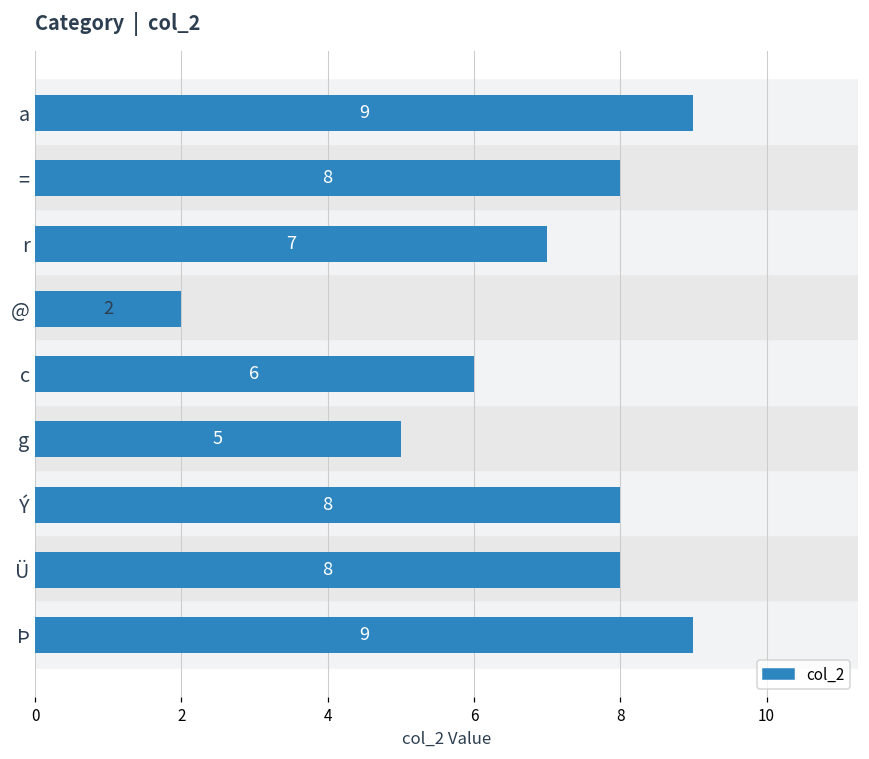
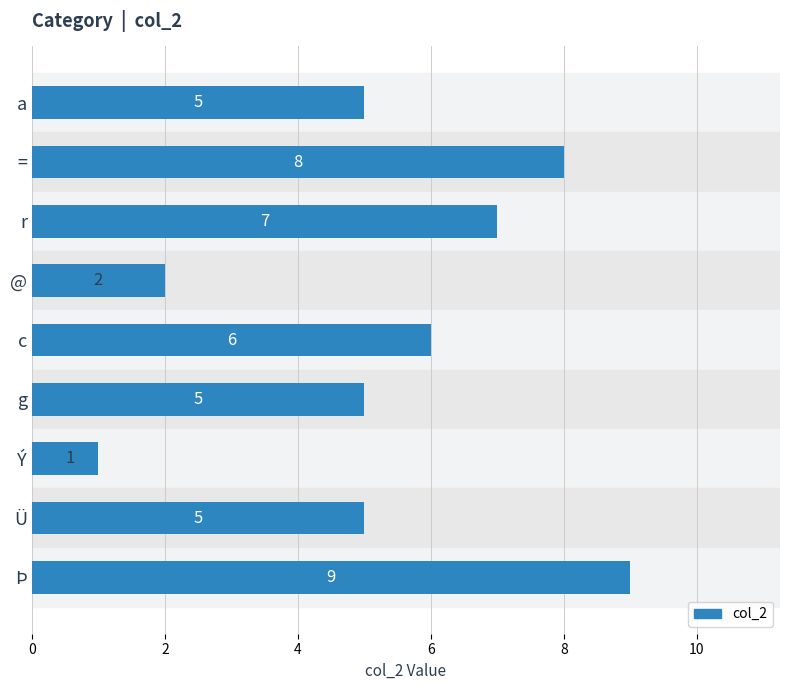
a: 9 -> 5
Ý: 8 -> 1
Ü: 8 -> 5
